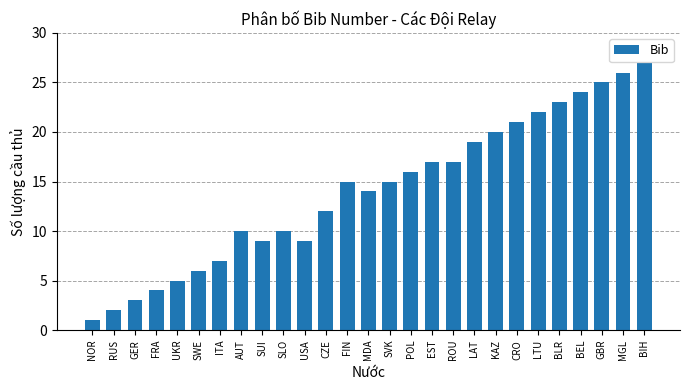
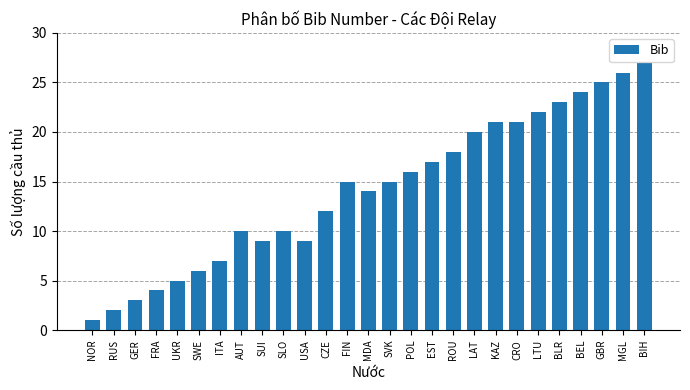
ROU: 17 -> 18
LAT: 19 -> 20
KAZ: 20 -> 21
